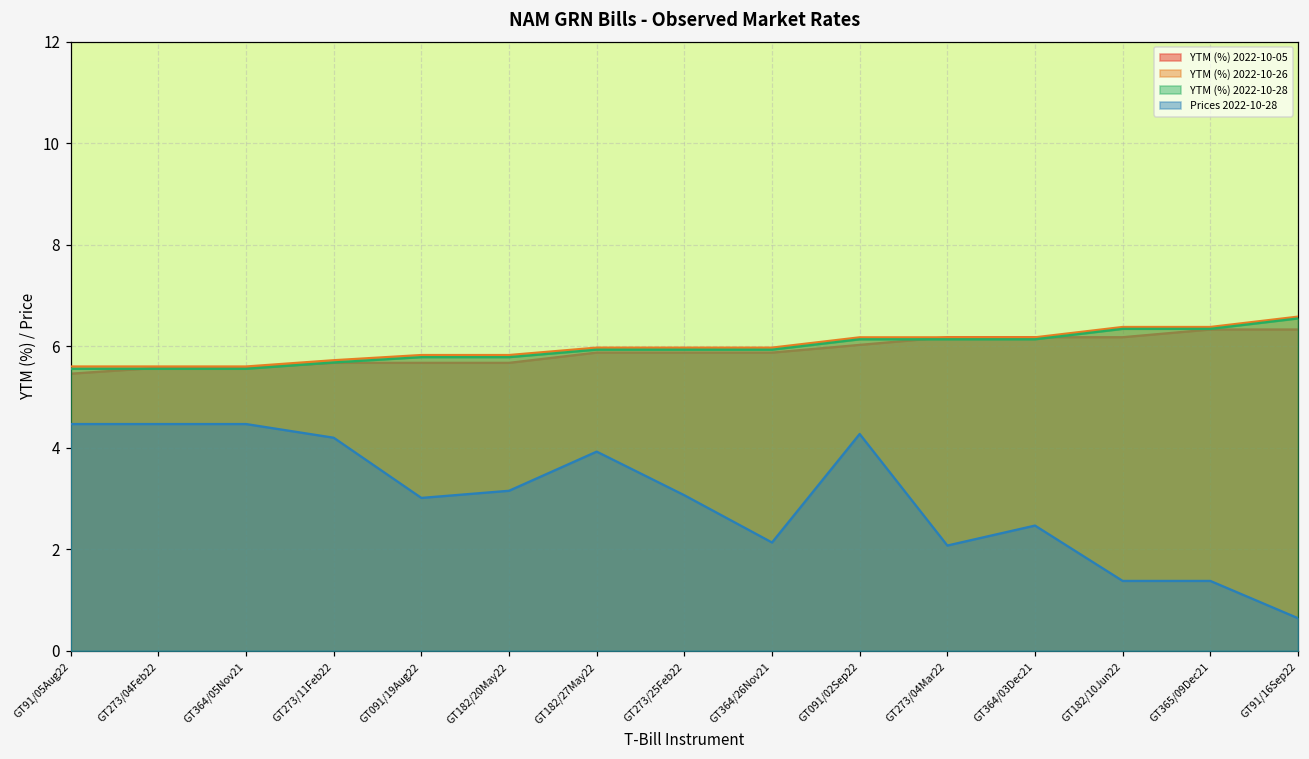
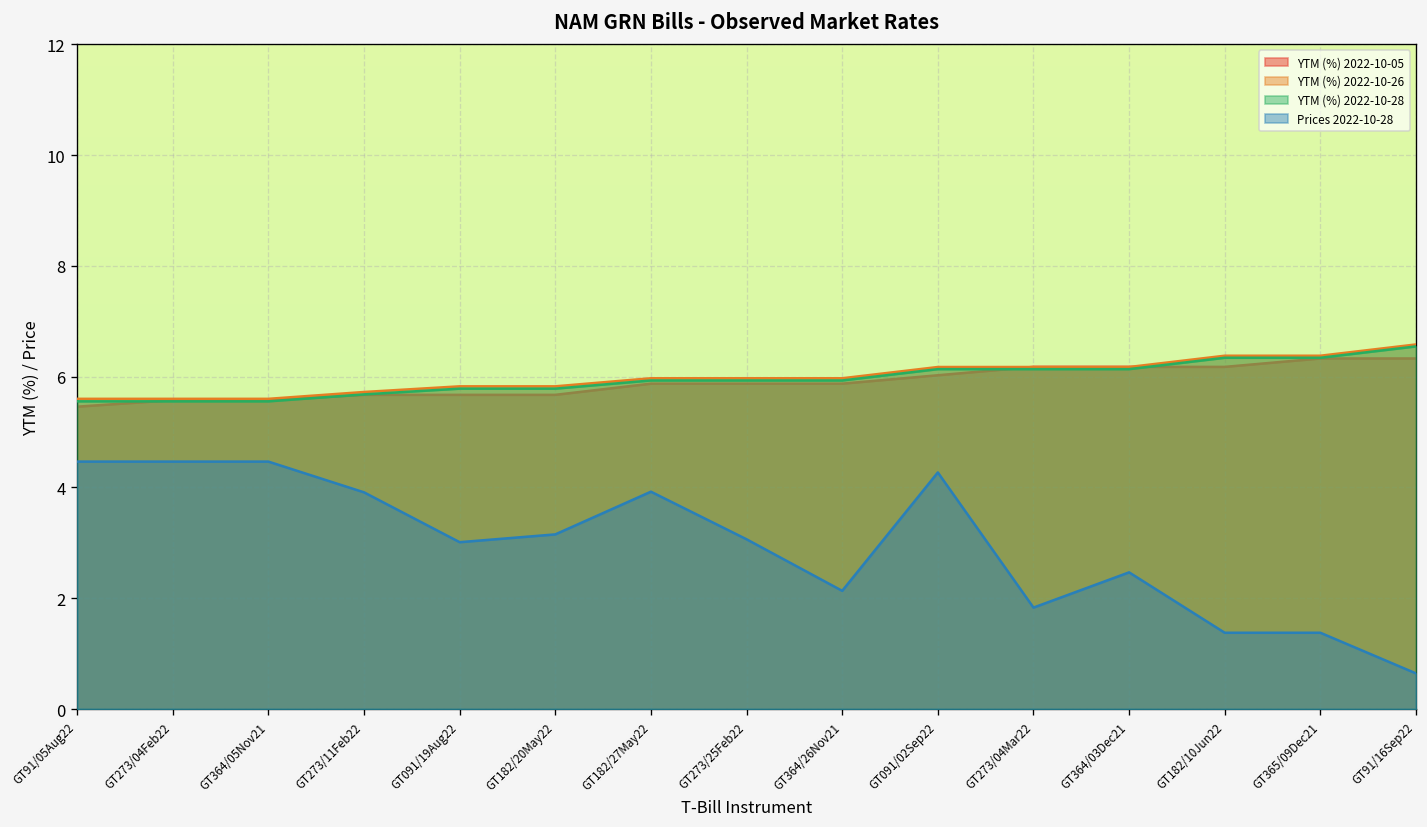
Prices 2022-10-28, GT273/11Feb22: 4.2 -> 3.9
Prices 2022-10-28, GT273/04Mar22: 2.1 -> 1.8
